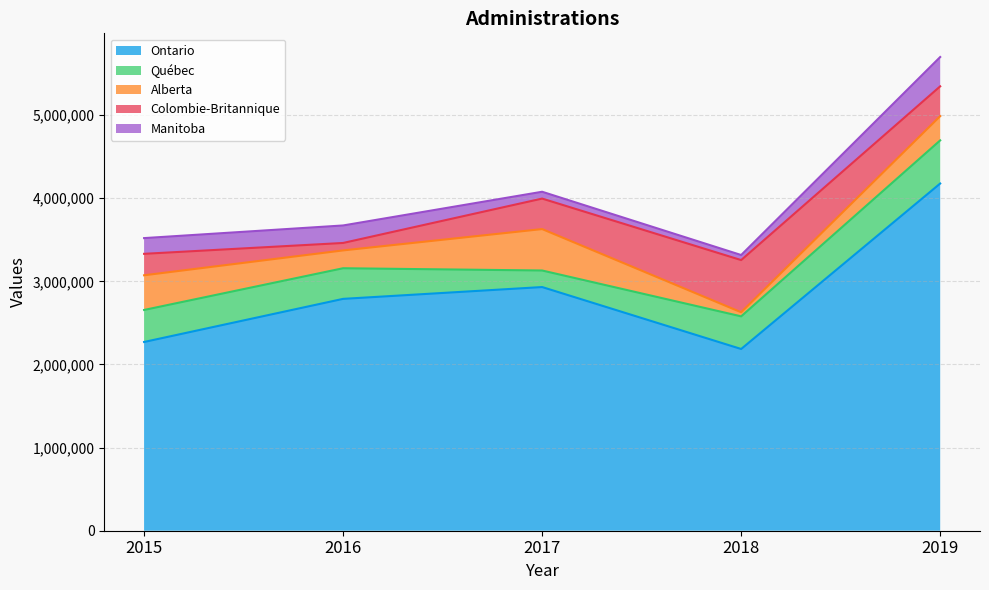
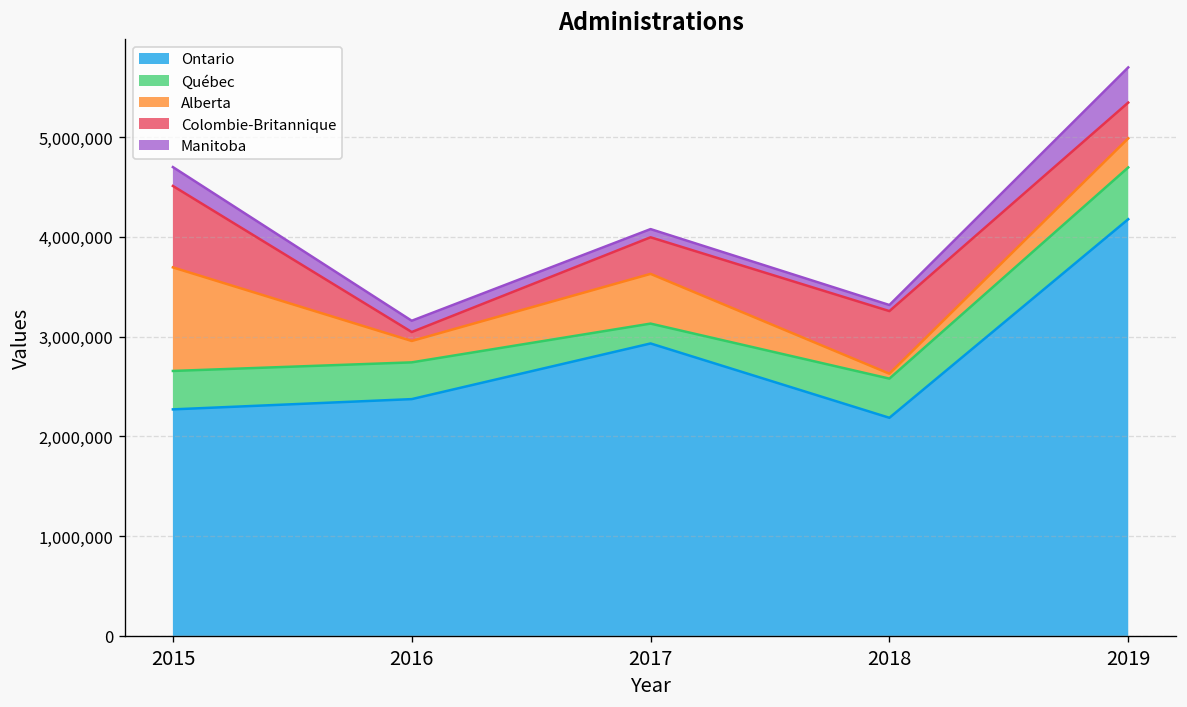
Alberta, 2015: 400,000 -> 1,000,000
Colombie-Britannique, 2015: 300,000 -> 800,000
Ontario, 2016: 2,800,000 -> 2,400,000
Manitoba, 2016: 200,000 -> 100,000
